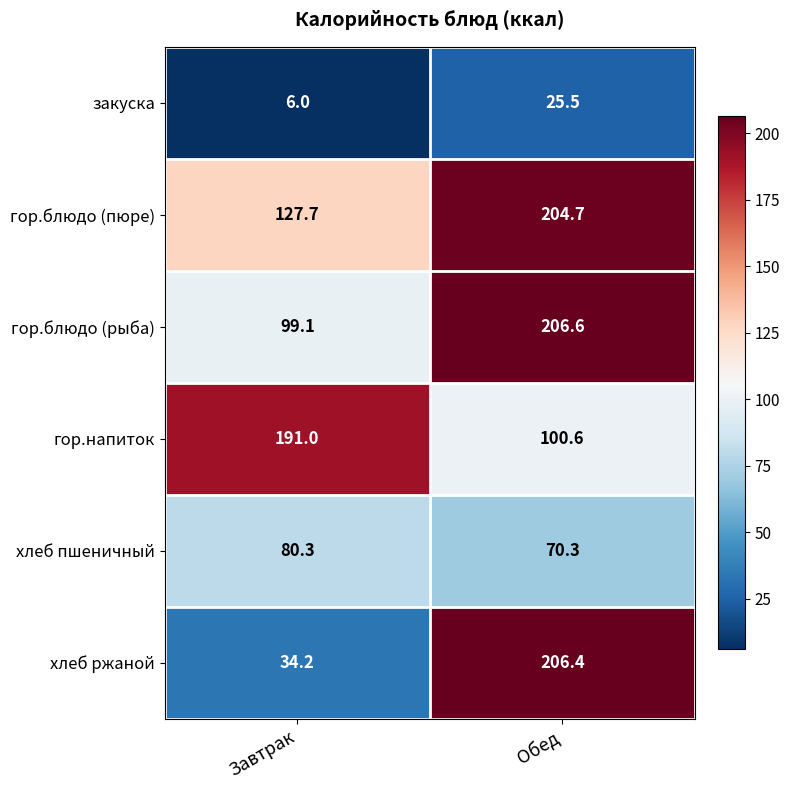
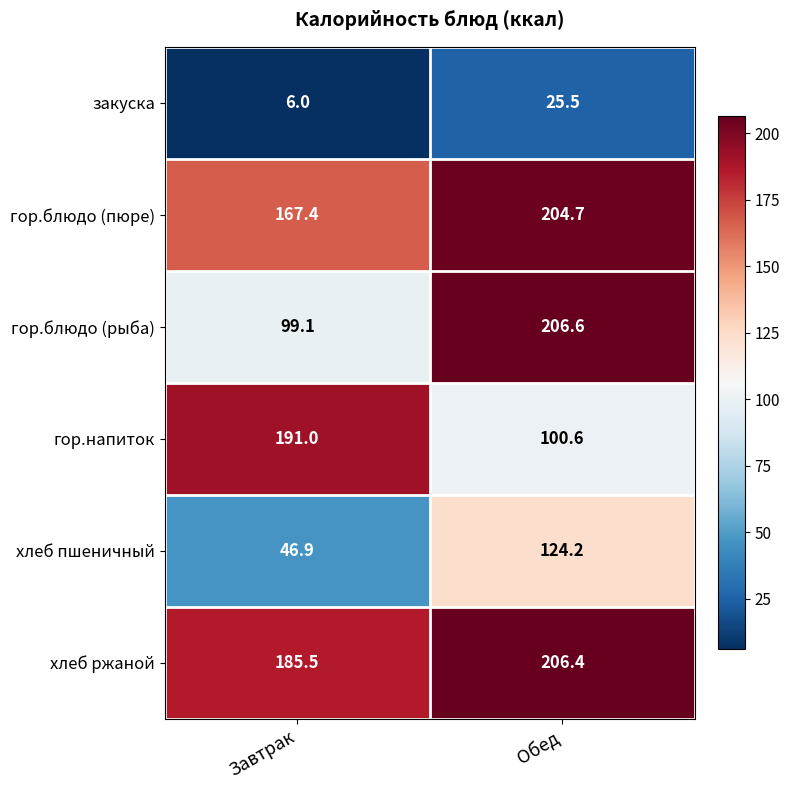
гор.блюдо (пюре), Завтрак: 127.7 -> 167.4
хлеб пшеничный, Завтрак: 80.3 -> 46.9
хлеб пшеничный, Обед: 70.3 -> 124.2
хлеб ржаной, Завтрак: 34.2 -> 185.5
